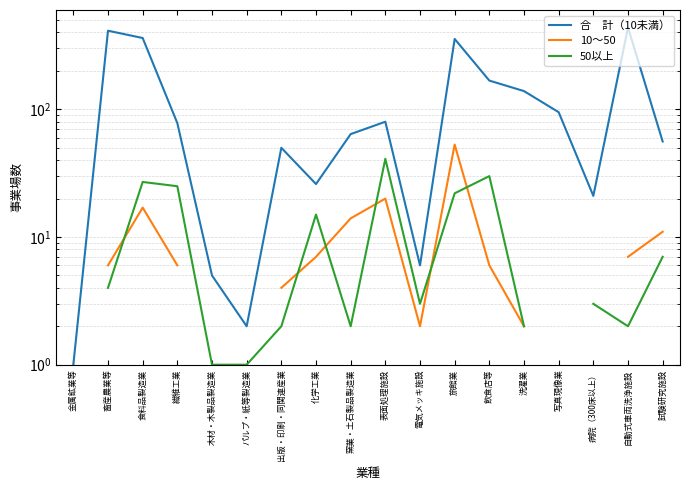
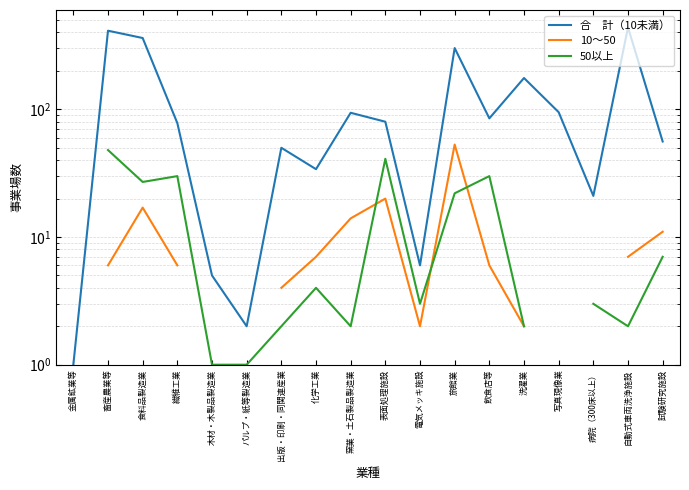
50以上, 畜産農業等: 4 -> 48
50以上, 繊維工業: 25 -> 30
合 計（10未満）, 化学工業: 26 -> 34
50以上, 化学工業: 15 -> 4
合 計（10未満）, 窯業・土石製品製造業: 60 -> 90
合 計（10未満）, 旅館業: 360 -> 300
合 計（10未満）, 飲食店等: 170 -> 90
合 計（10未満）, 洗濯業: 140 -> 180
